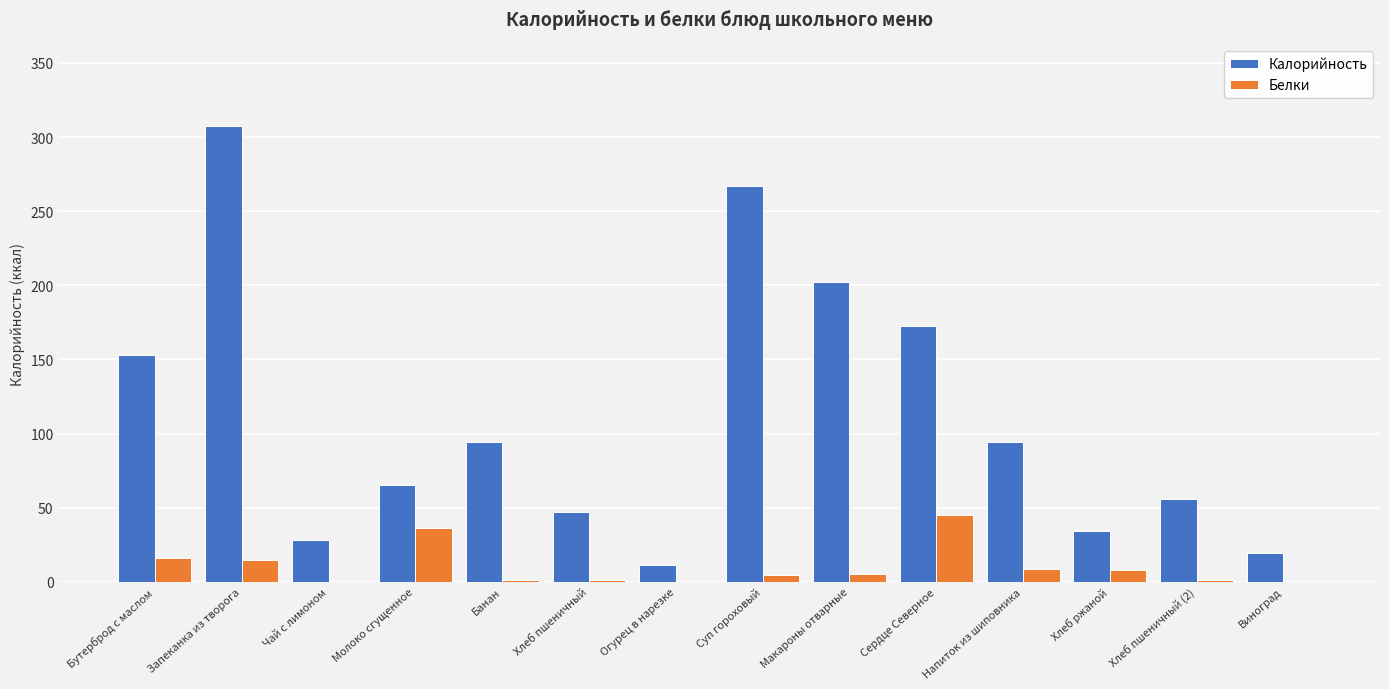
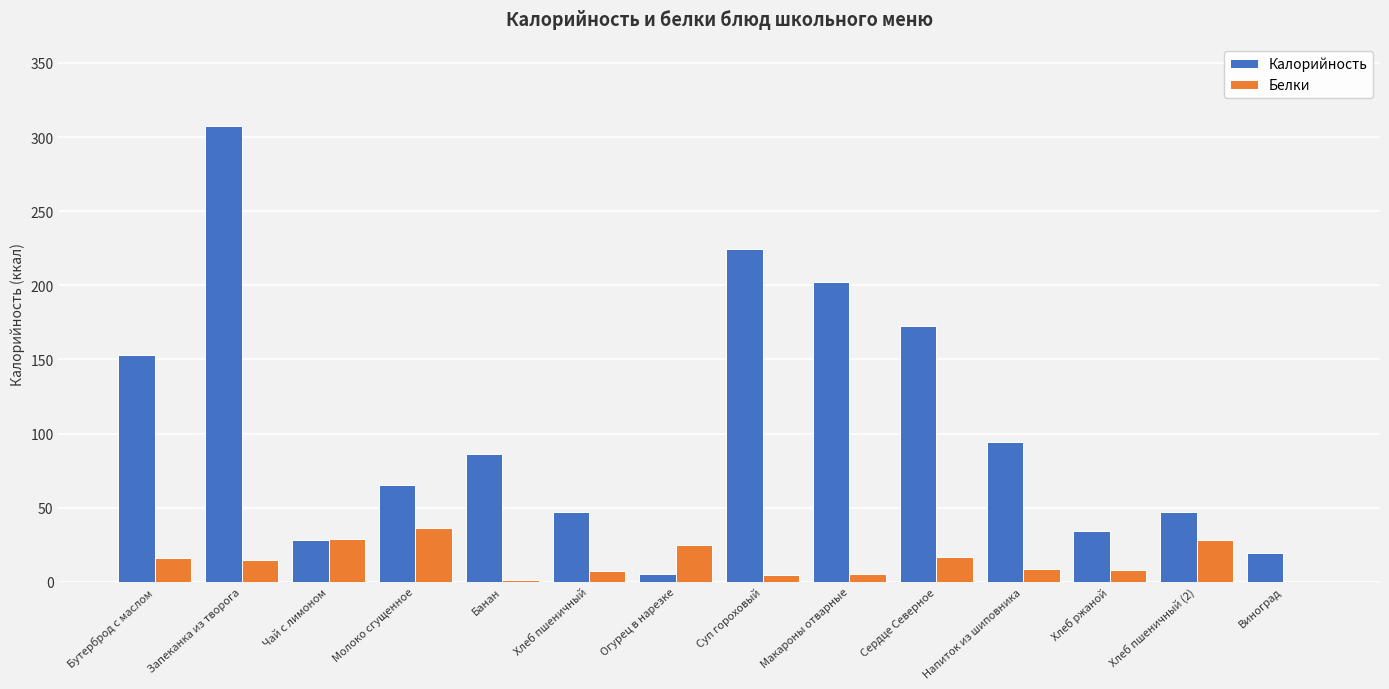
Белки, Чай с лимоном: 0 -> 29
Калорийность, Банан: 95 -> 86
Белки, Хлеб пшеничный: 2 -> 7
Калорийность, Огурец в нарезке: 11 -> 6
Белки, Огурец в нарезке: 1 -> 25
Калорийность, Суп гороховый: 267 -> 225
Белки, Сердце Северное: 45 -> 17
Калорийность, Хлеб пшеничный (2): 56 -> 47
Белки, Хлеб пшеничный (2): 2 -> 28
